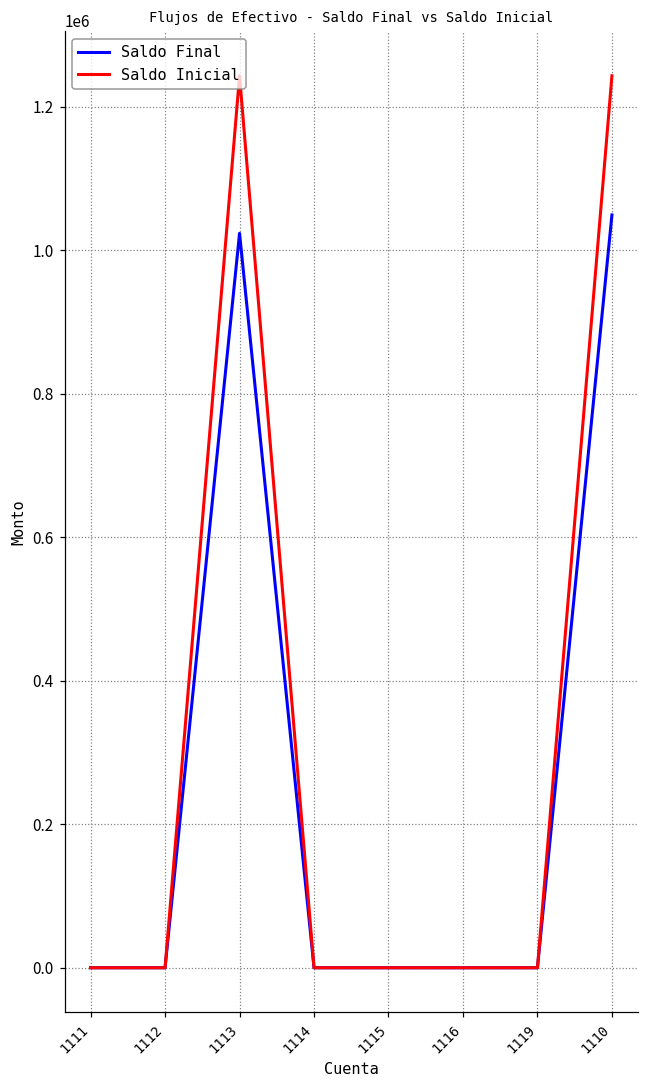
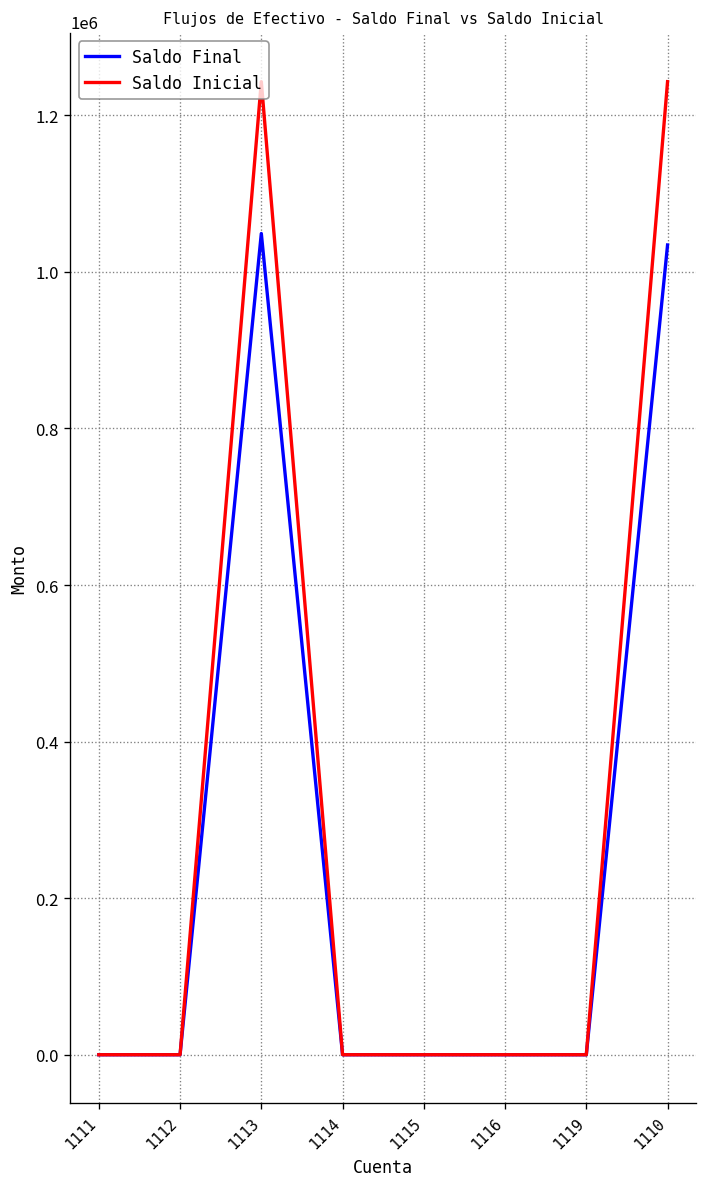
Saldo Final, 1113: 1020000 -> 1050000
Saldo Final, 1110: 1050000 -> 1030000
